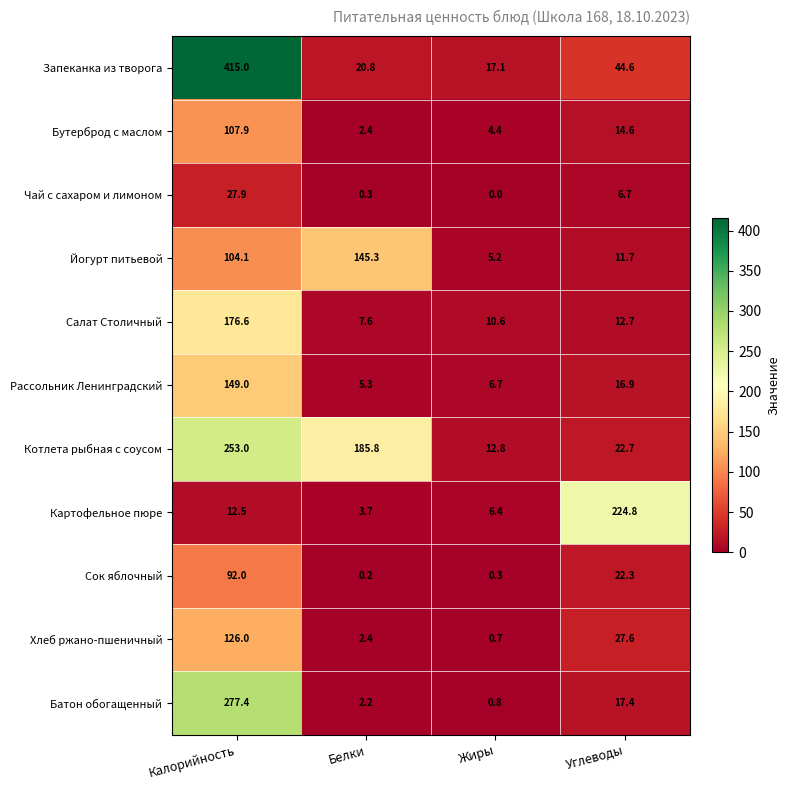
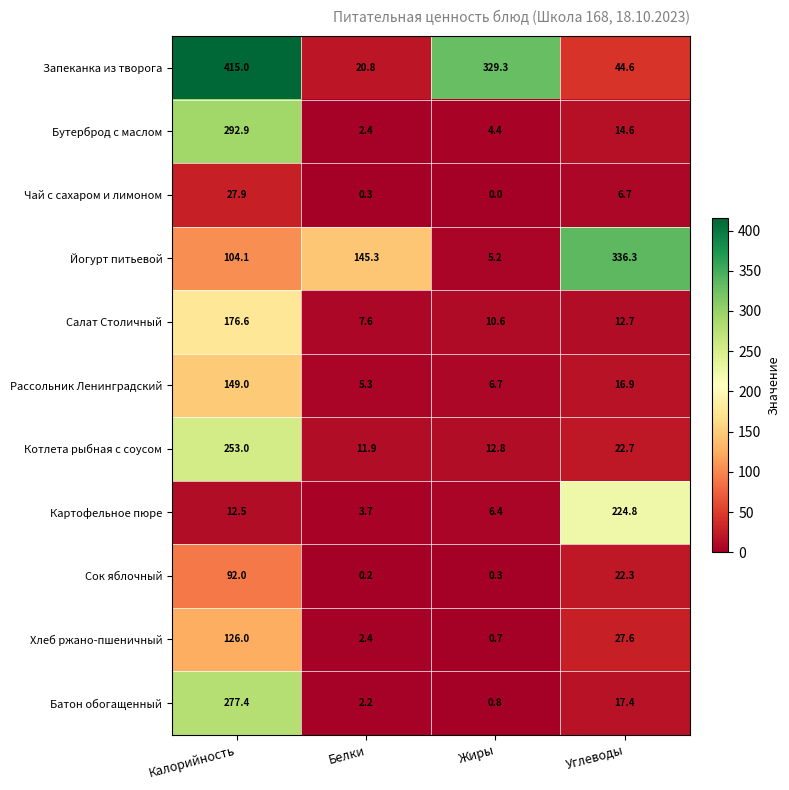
Запеканка из творога, Жиры: 17.1 -> 329.3
Бутерброд с маслом, Калорийность: 107.9 -> 292.9
Йогурт питьевой, Углеводы: 11.7 -> 336.3
Котлета рыбная с соусом, Белки: 185.8 -> 11.9
